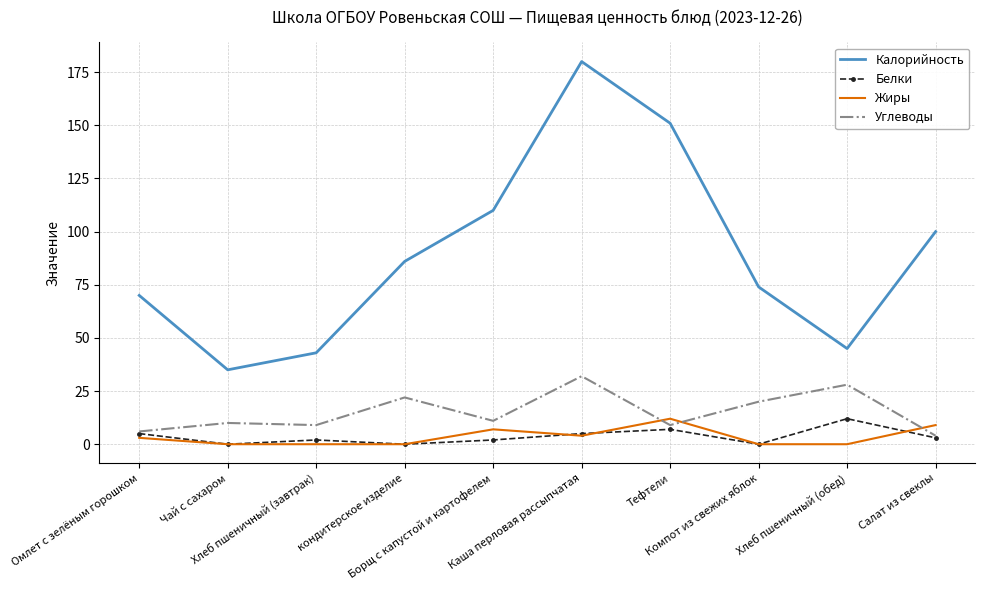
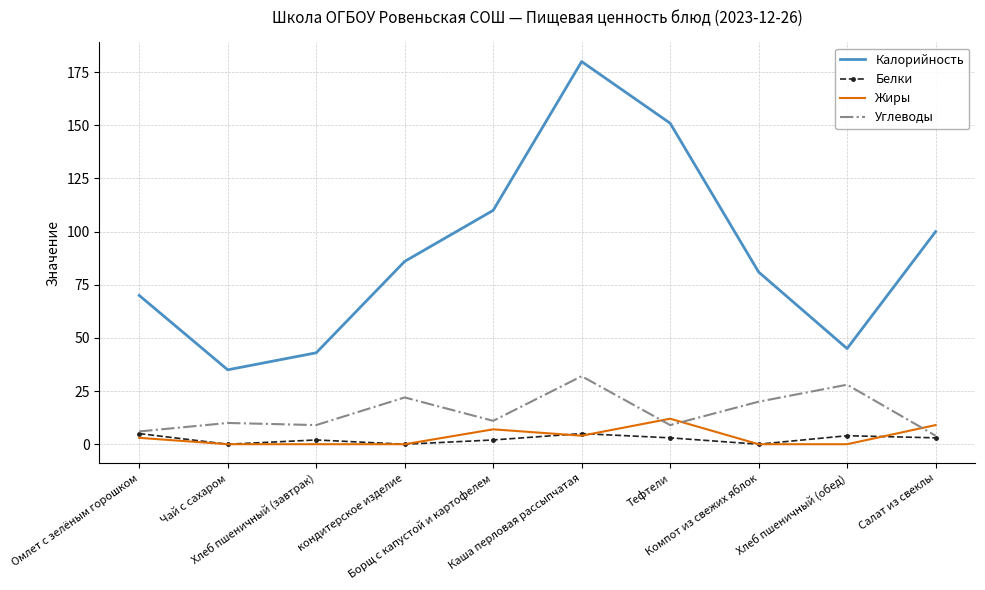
Белки, Тефтели: 7 -> 3
Калорийность, Компот из свежих яблок: 74 -> 81
Белки, Хлеб пшеничный (обед): 12 -> 4
